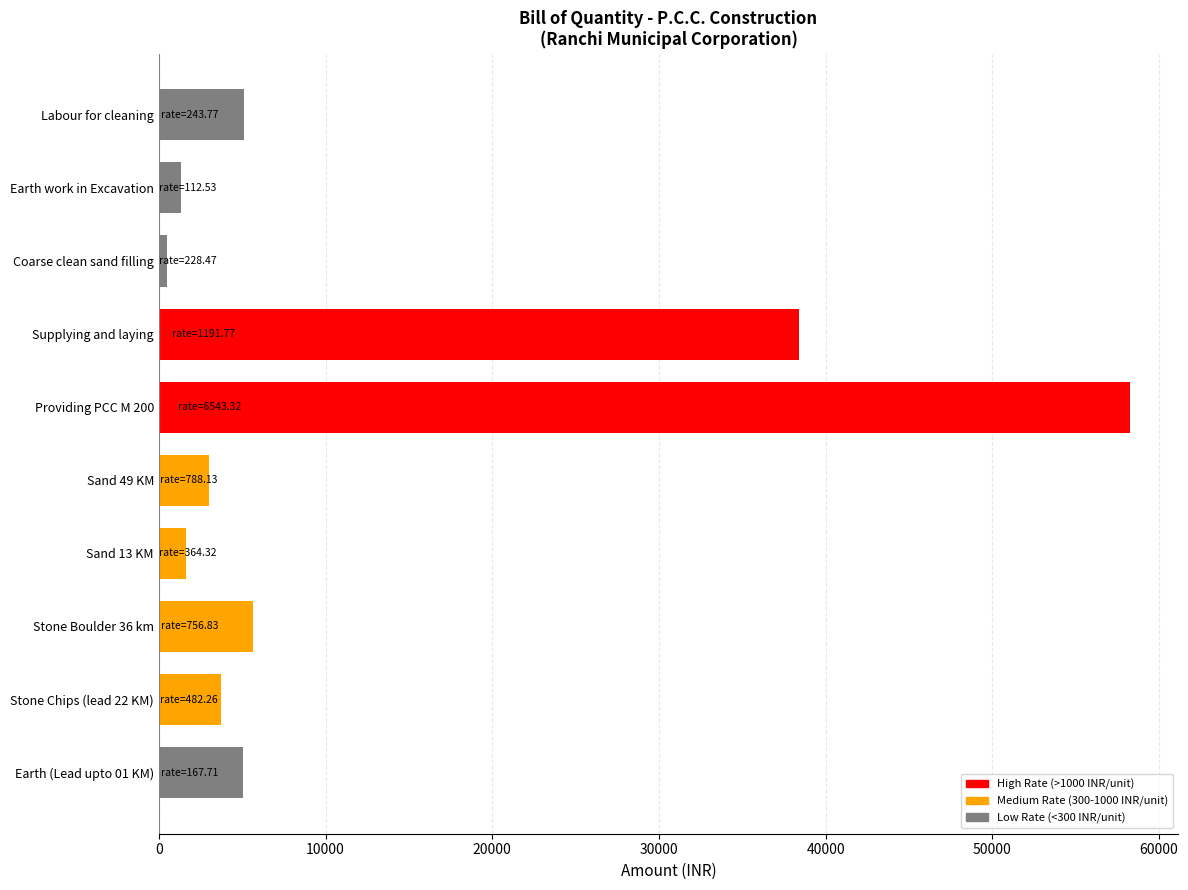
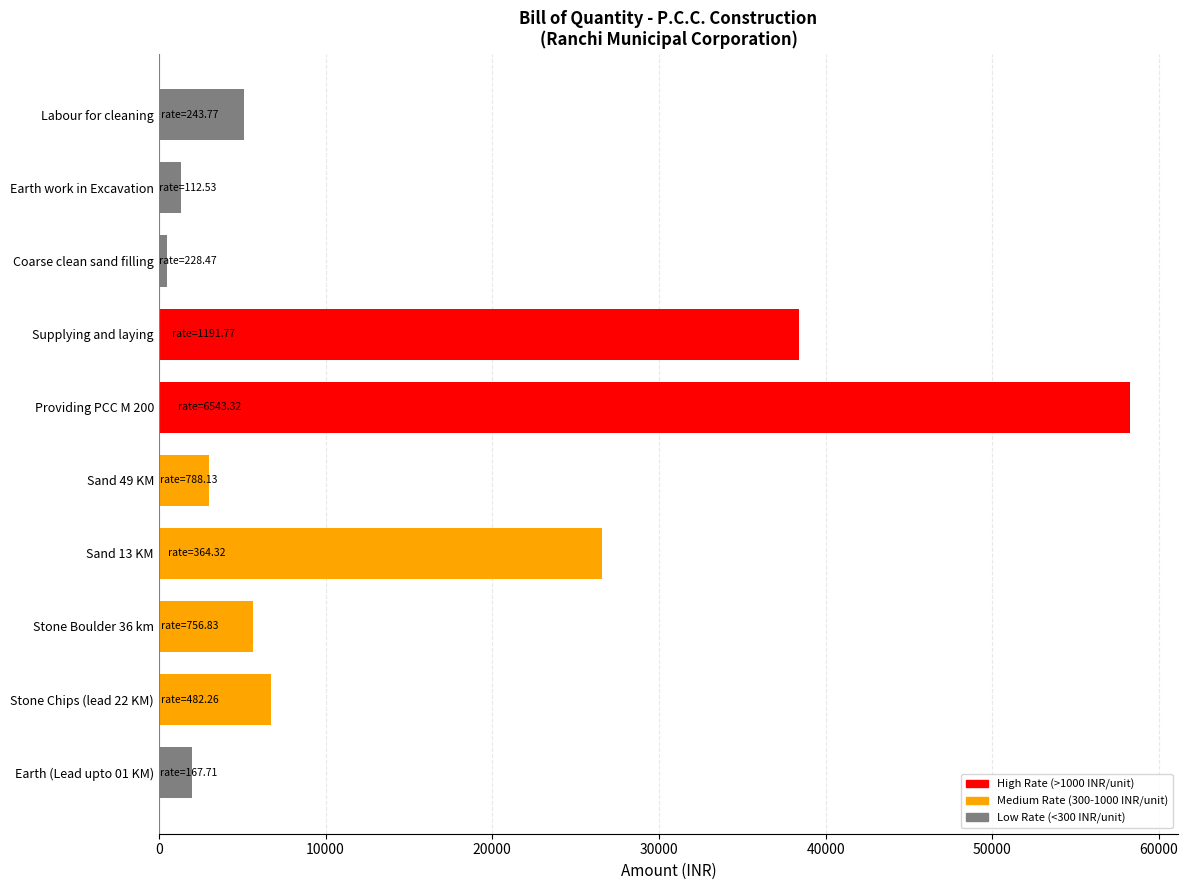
Sand 13 KM: 1600 -> 26600
Stone Chips (lead 22 KM): 3700 -> 6700
Earth (Lead upto 01 KM): 5000 -> 2000
